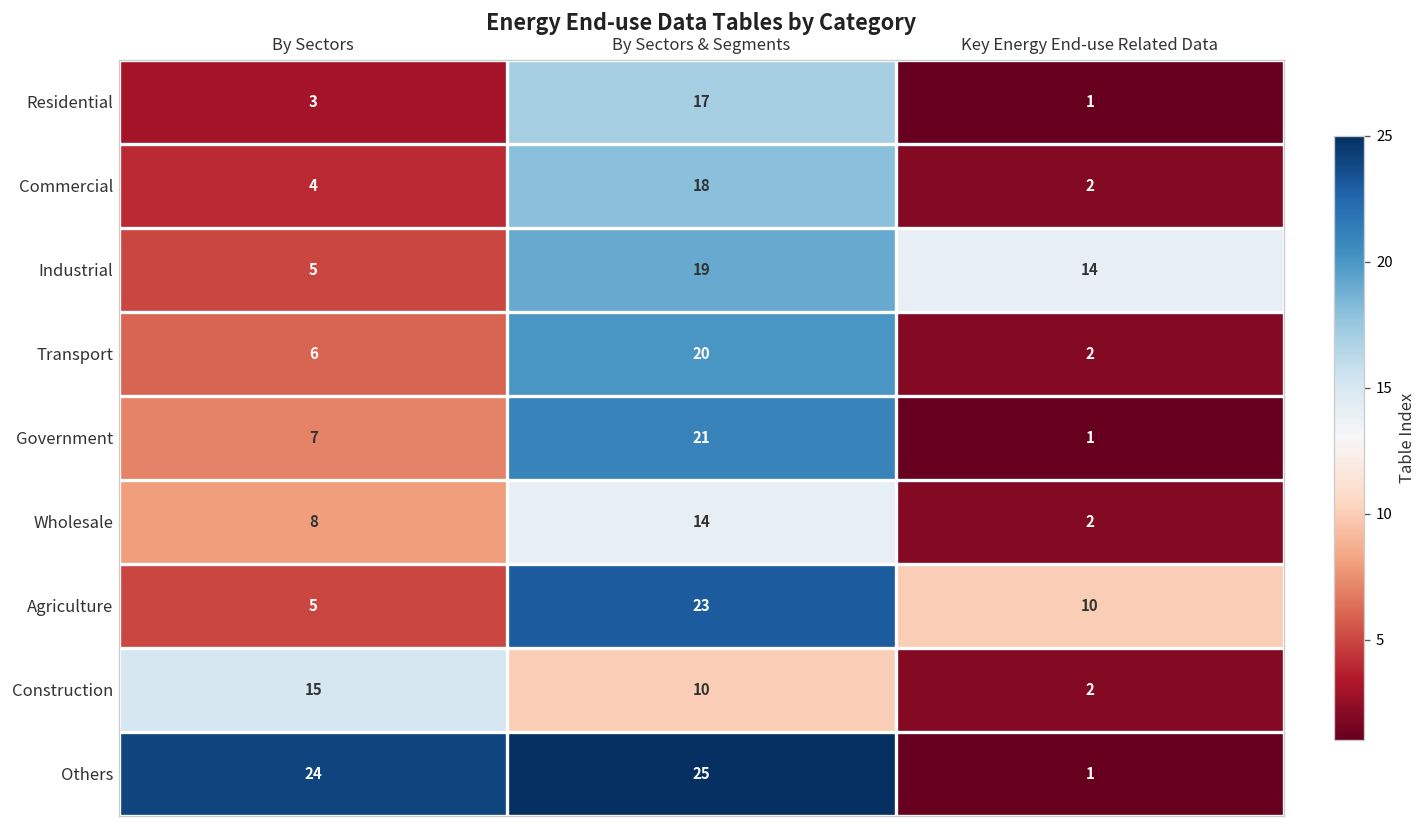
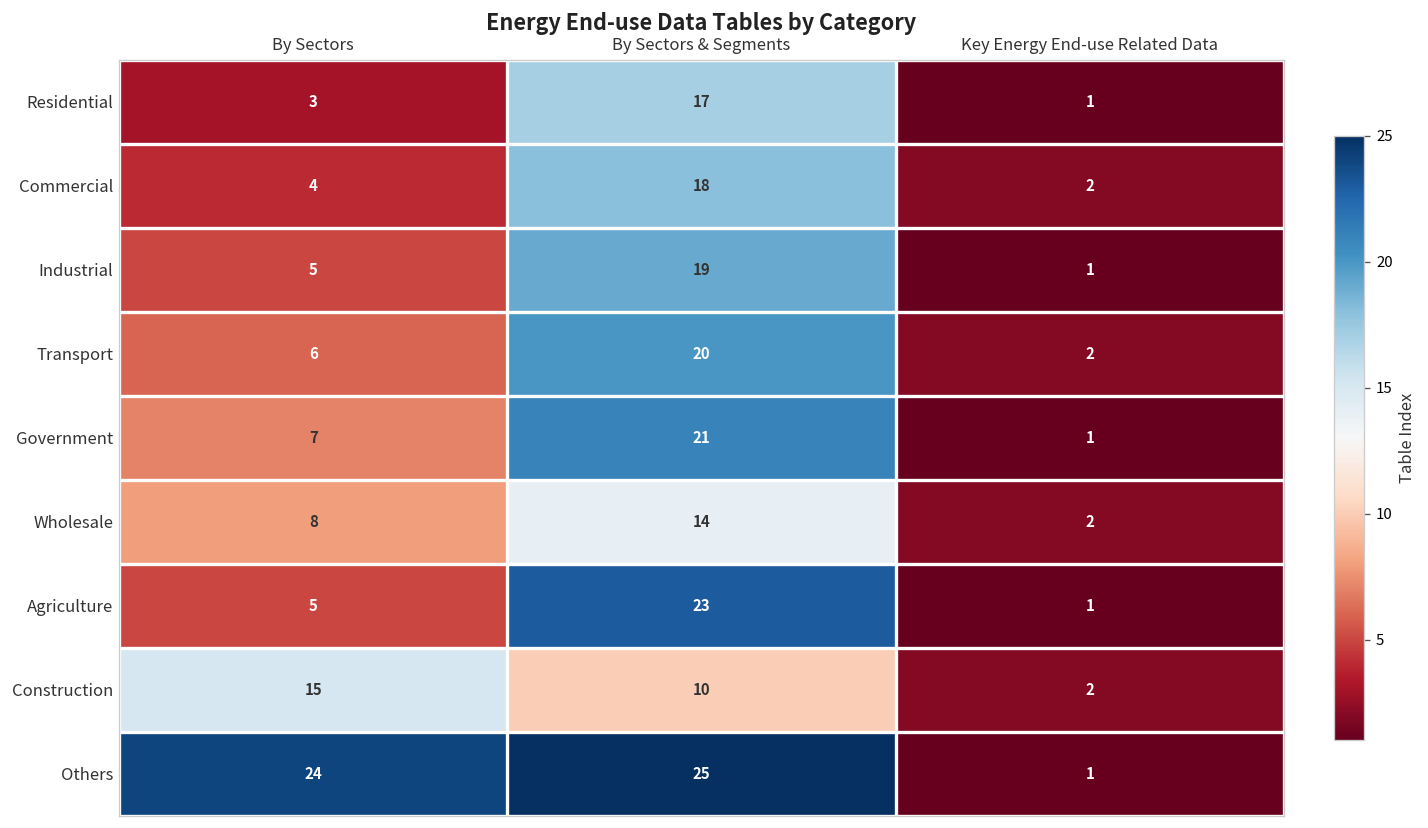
Industrial, Key Energy End-use Related Data: 14 -> 1
Agriculture, Key Energy End-use Related Data: 10 -> 1
